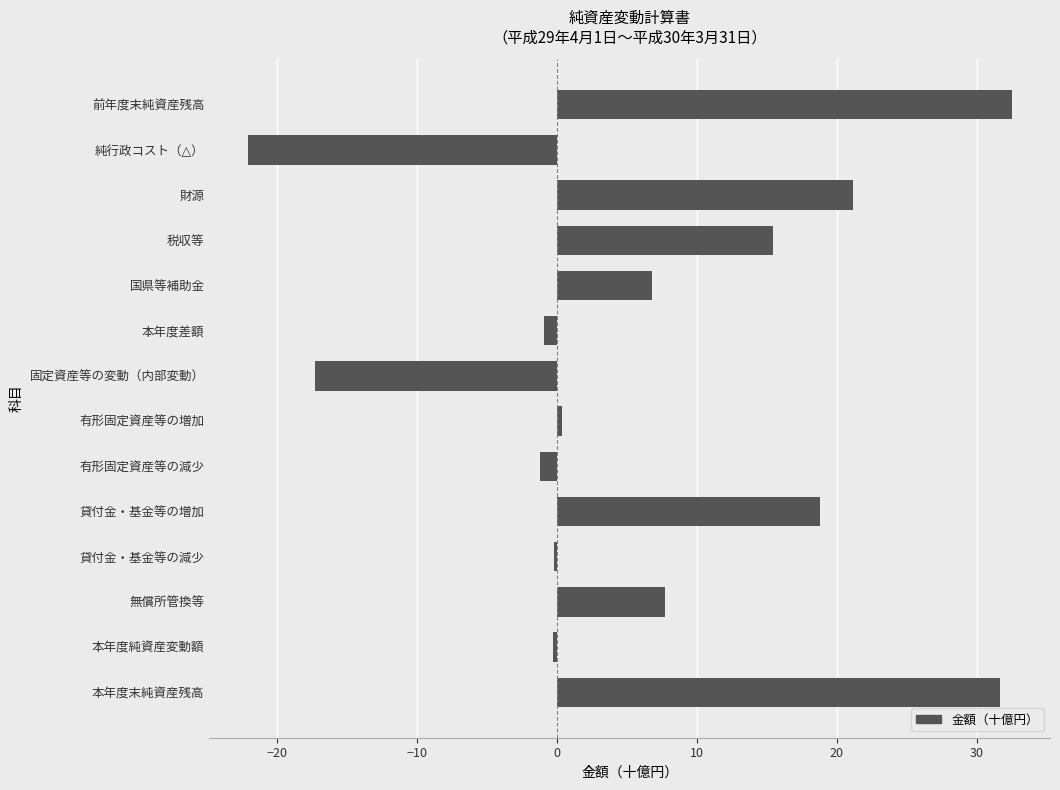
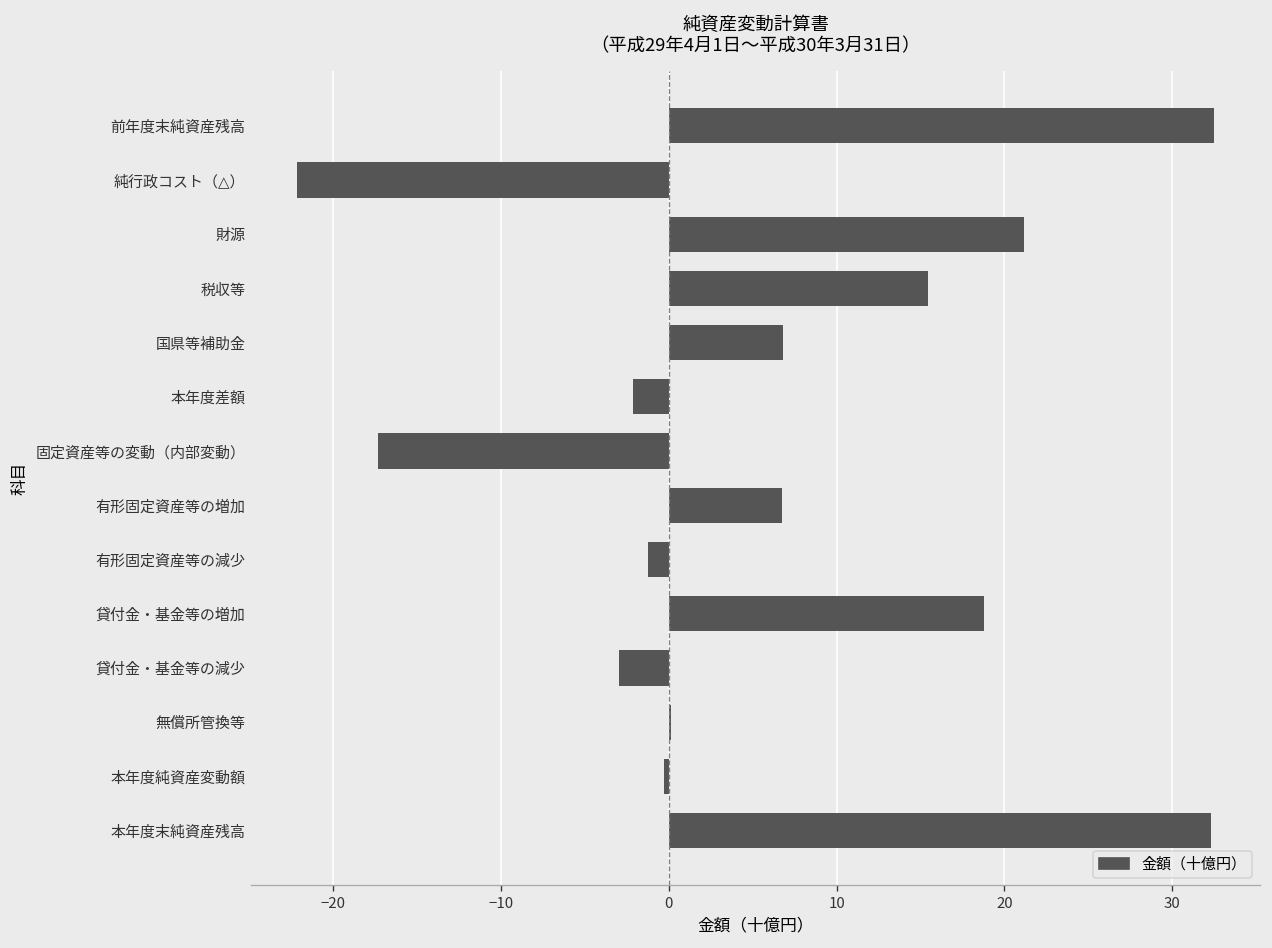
本年度差額: -1.0 -> -2.1
有形固定資産等の増加: 0.3 -> 6.7
貸付金・基金等の減少: -0.2 -> -3.0
無償所管換等: 7.7 -> 0.1
本年度末純資産残高: 31.6 -> 32.3
